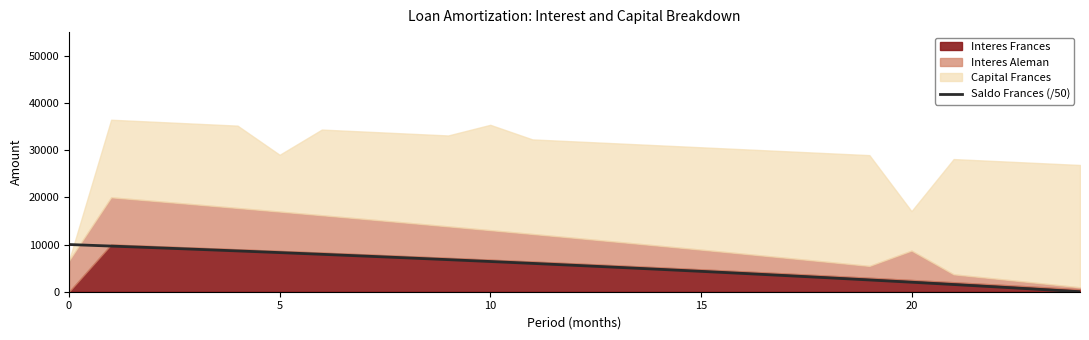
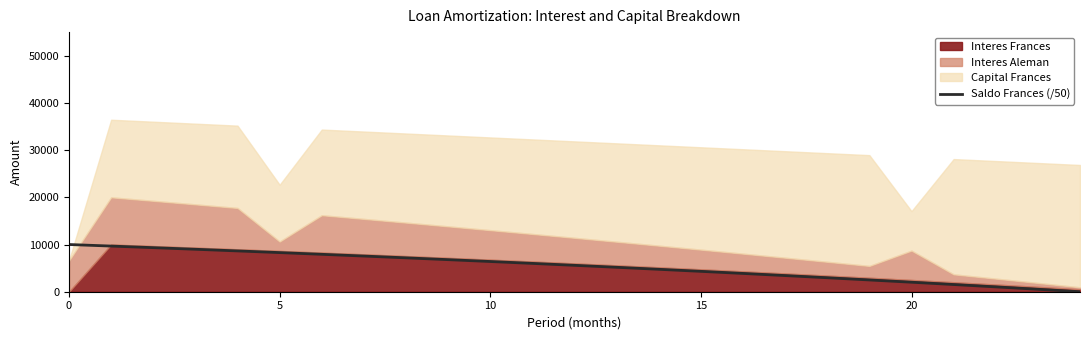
Interes Aleman, 5: 8000 -> 2000
Capital Frances, 10: 22000 -> 20000
